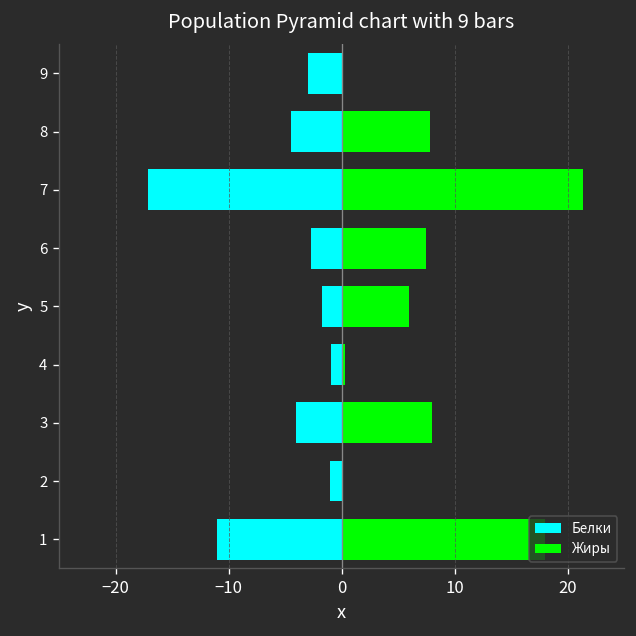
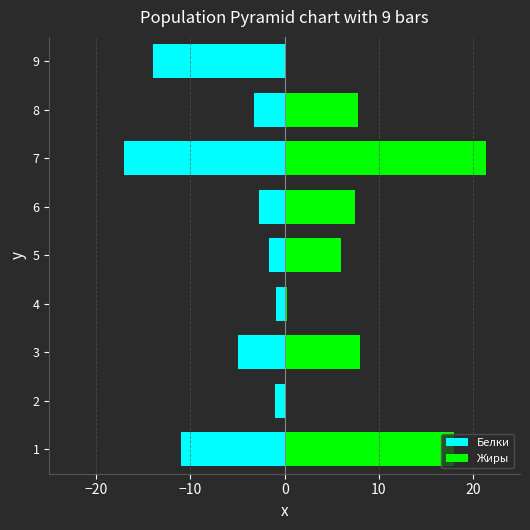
Белки, 9: -3 -> -14
Белки, 8: -5 -> -3
Белки, 3: -4 -> -5
